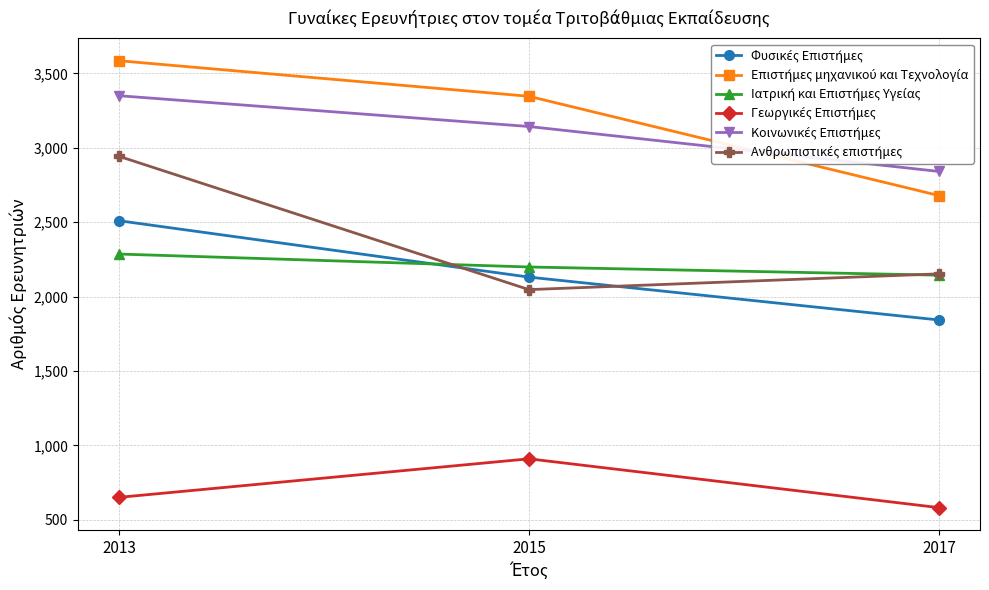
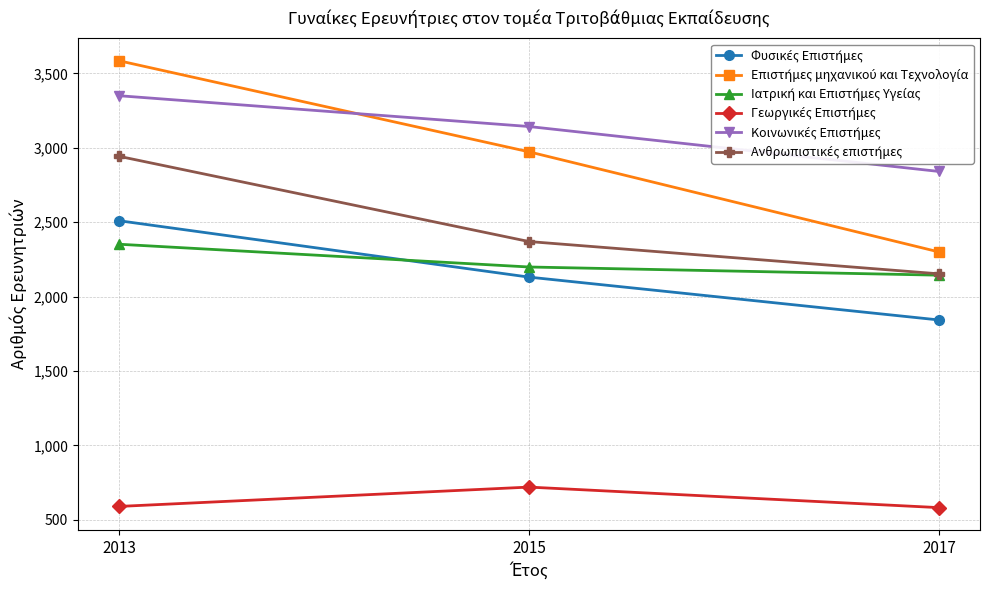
Ιατρική και Επιστήμες Υγείας, 2013: 2,290 -> 2,350
Γεωργικές Επιστήμες, 2013: 650 -> 590
Επιστήμες μηχανικού και Τεχνολογία, 2015: 3,350 -> 2,970
Γεωργικές Επιστήμες, 2015: 910 -> 720
Ανθρωπιστικές επιστήμες, 2015: 2,050 -> 2,370
Επιστήμες μηχανικού και Τεχνολογία, 2017: 2,680 -> 2,300
